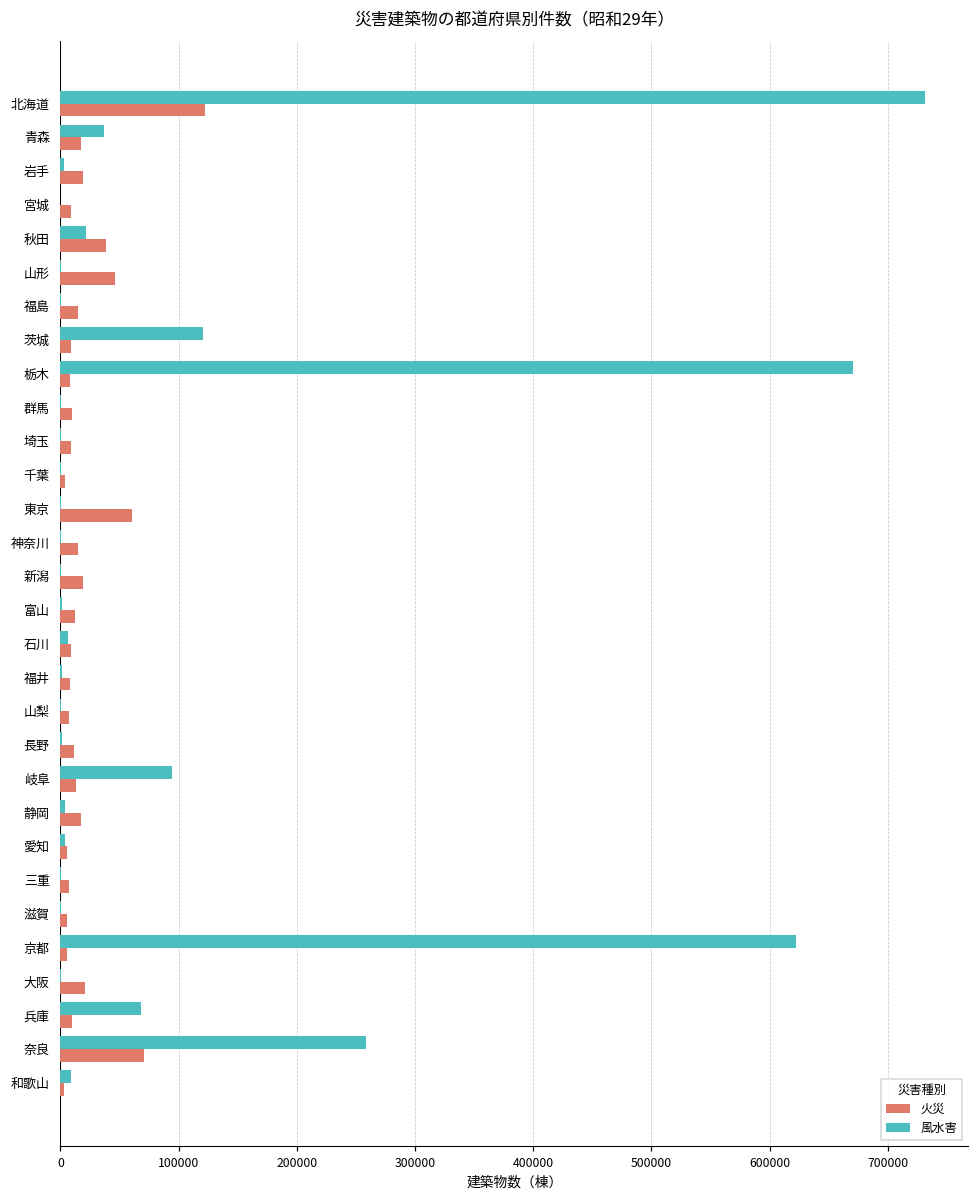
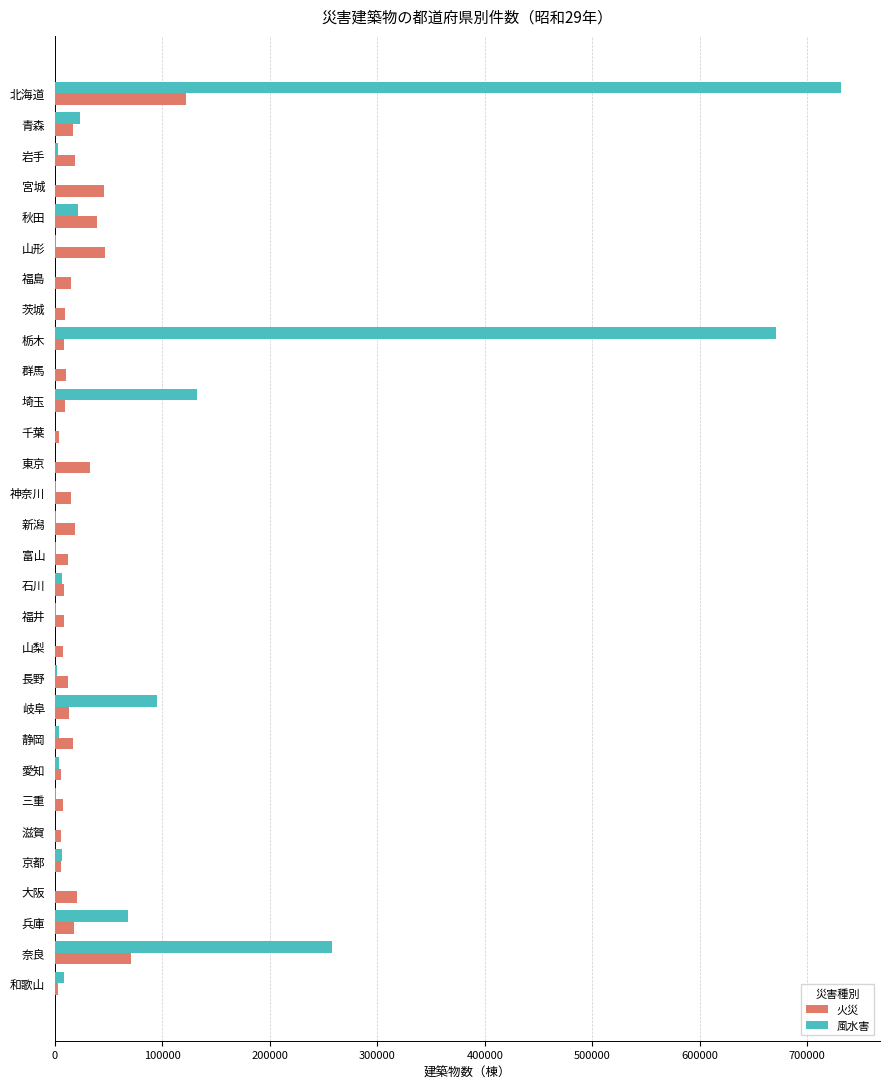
風水害, 青森: 36000 -> 23000
火災, 宮城: 9000 -> 46000
風水害, 茨城: 121000 -> 0
風水害, 埼玉: 0 -> 133000
火災, 東京: 61000 -> 33000
風水害, 京都: 622000 -> 7000
火災, 兵庫: 10000 -> 18000
